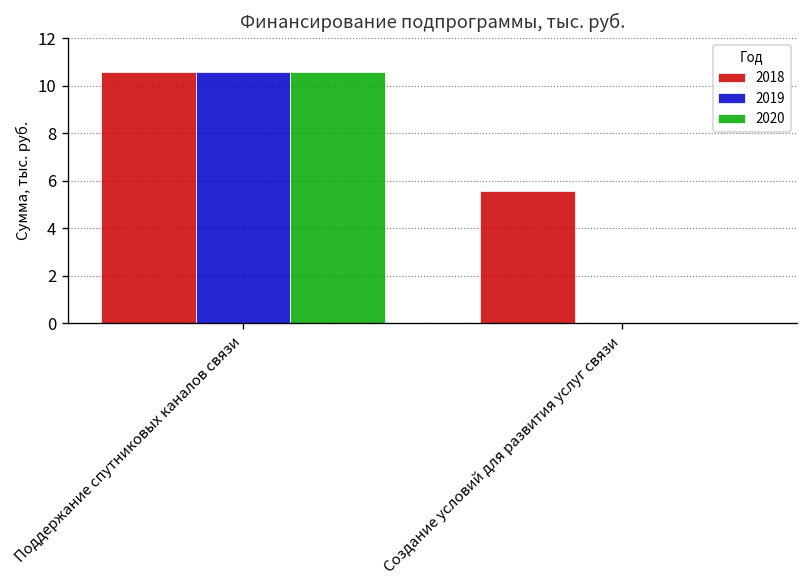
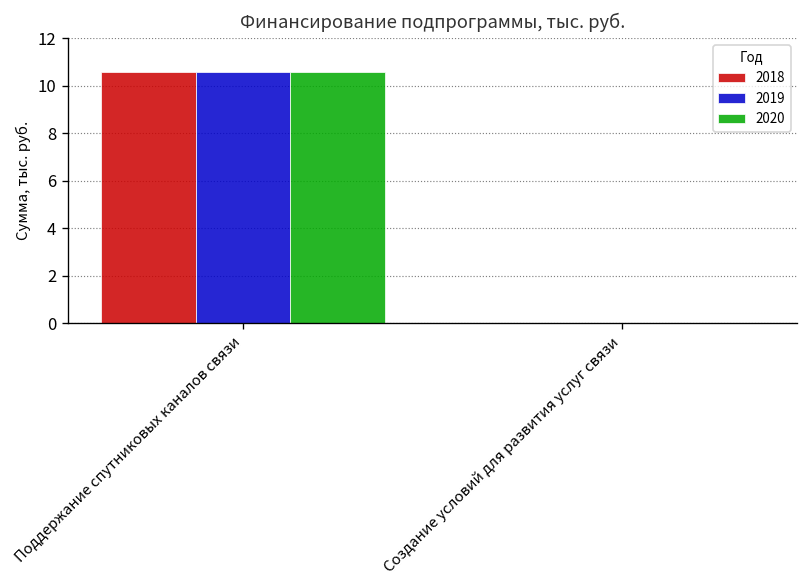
2018, Создание условий для развития услуг связи: 5.6 -> 0.0
